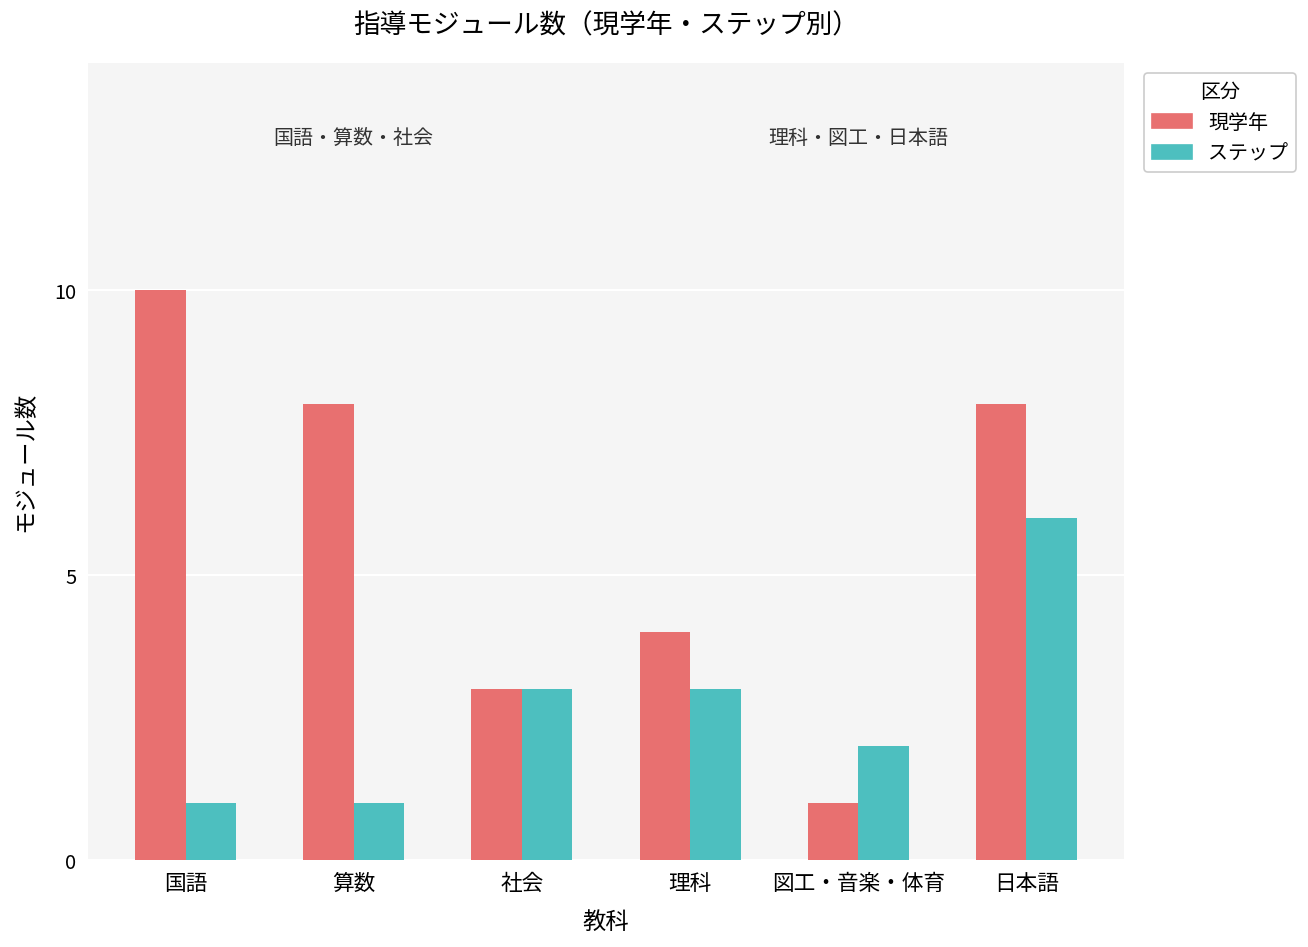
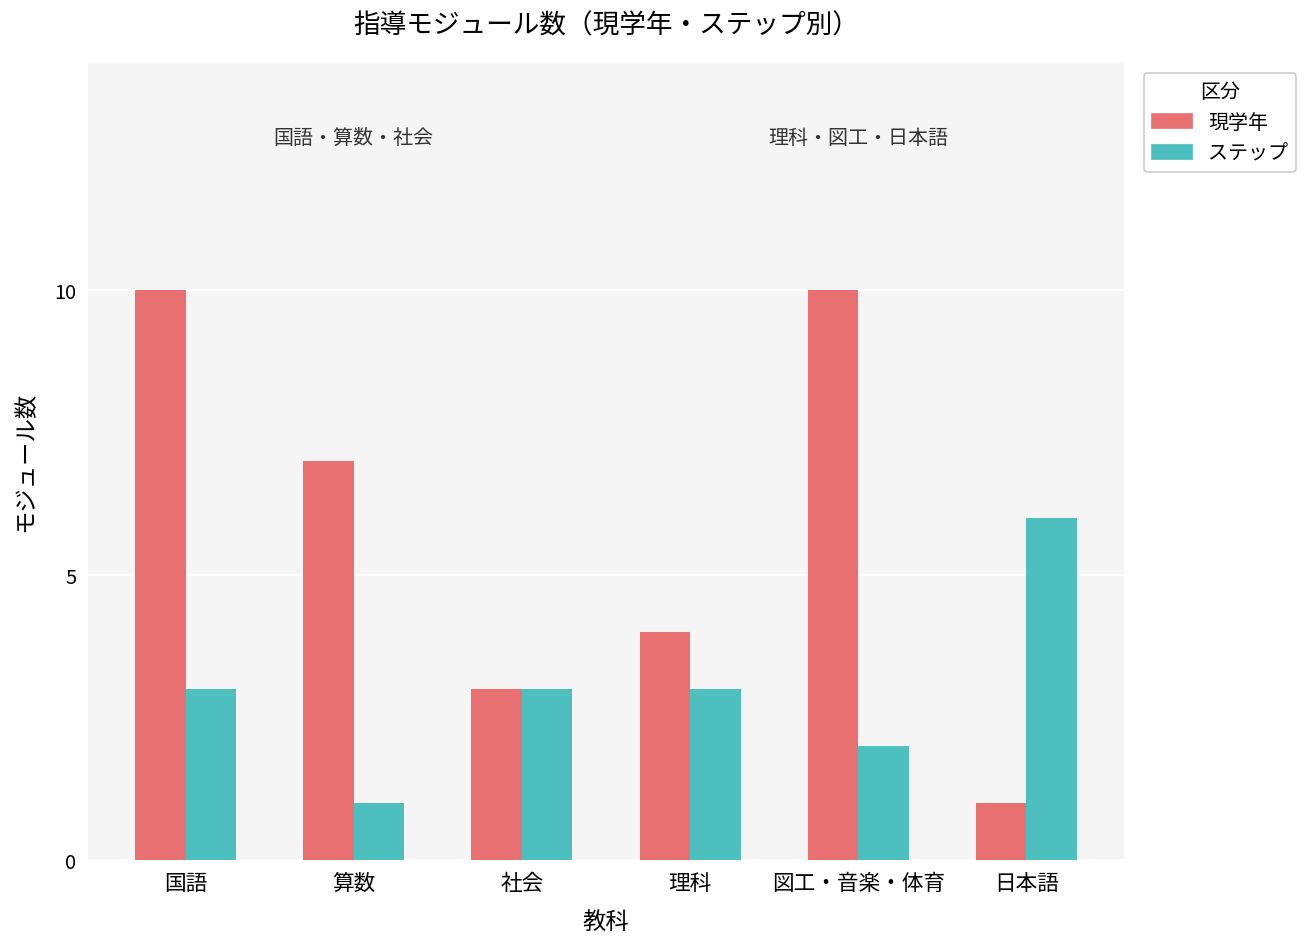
ステップ, 国語: 1 -> 3
現学年, 算数: 8 -> 7
現学年, 図工・音楽・体育: 1 -> 10
現学年, 日本語: 8 -> 1
